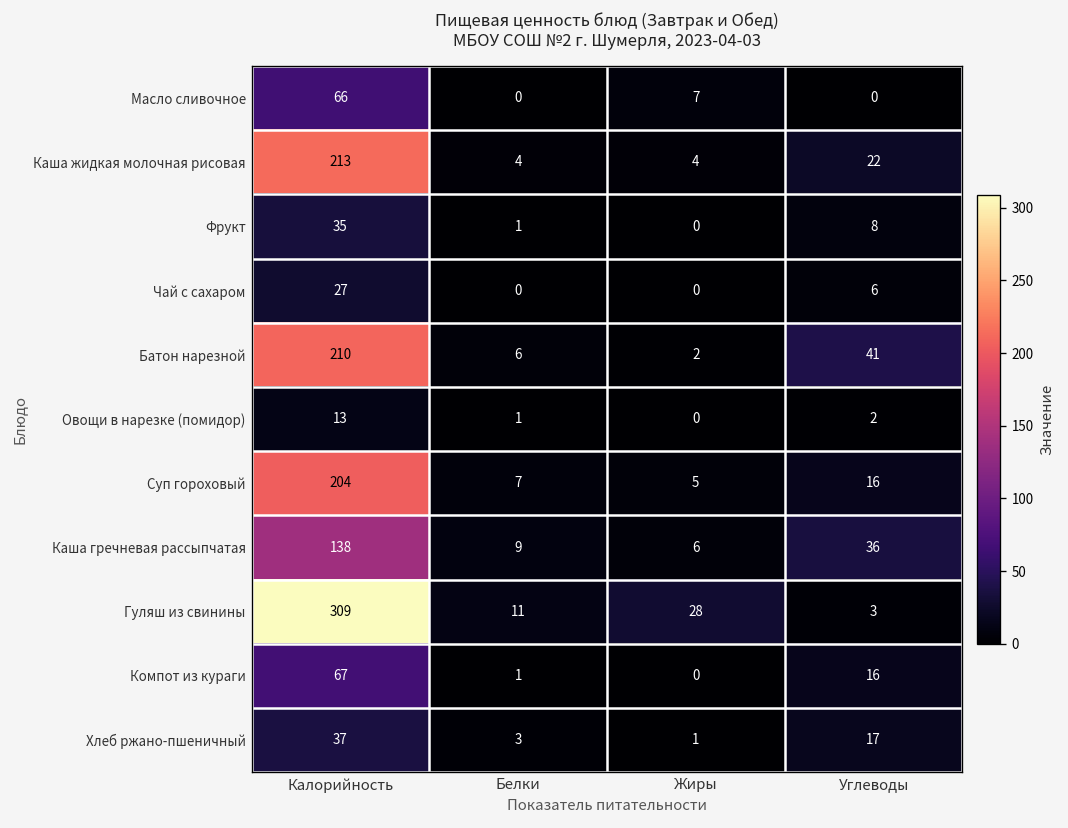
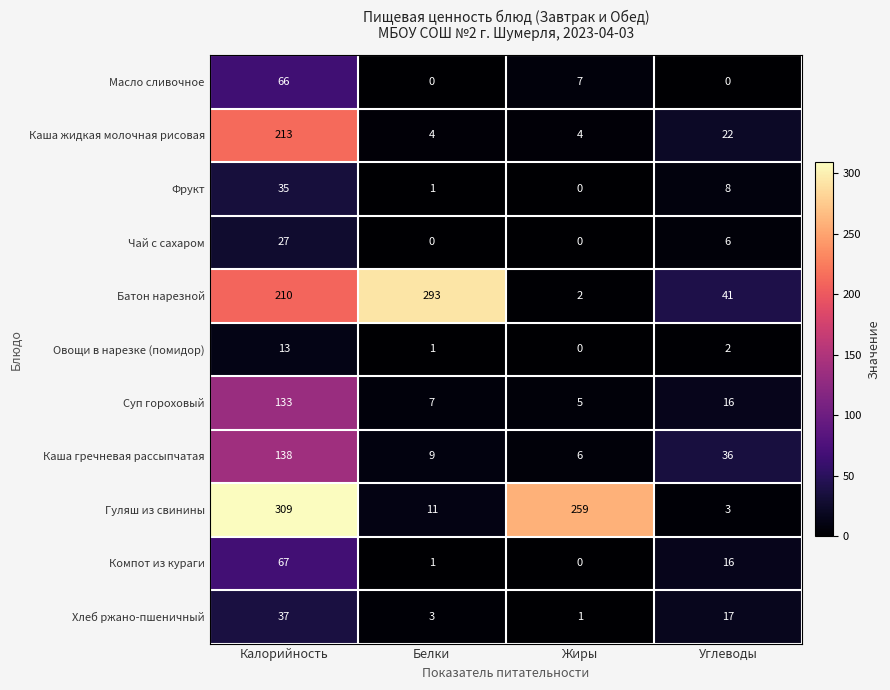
Батон нарезной, Белки: 6 -> 293
Суп гороховый, Калорийность: 204 -> 133
Гуляш из свинины, Жиры: 28 -> 259
